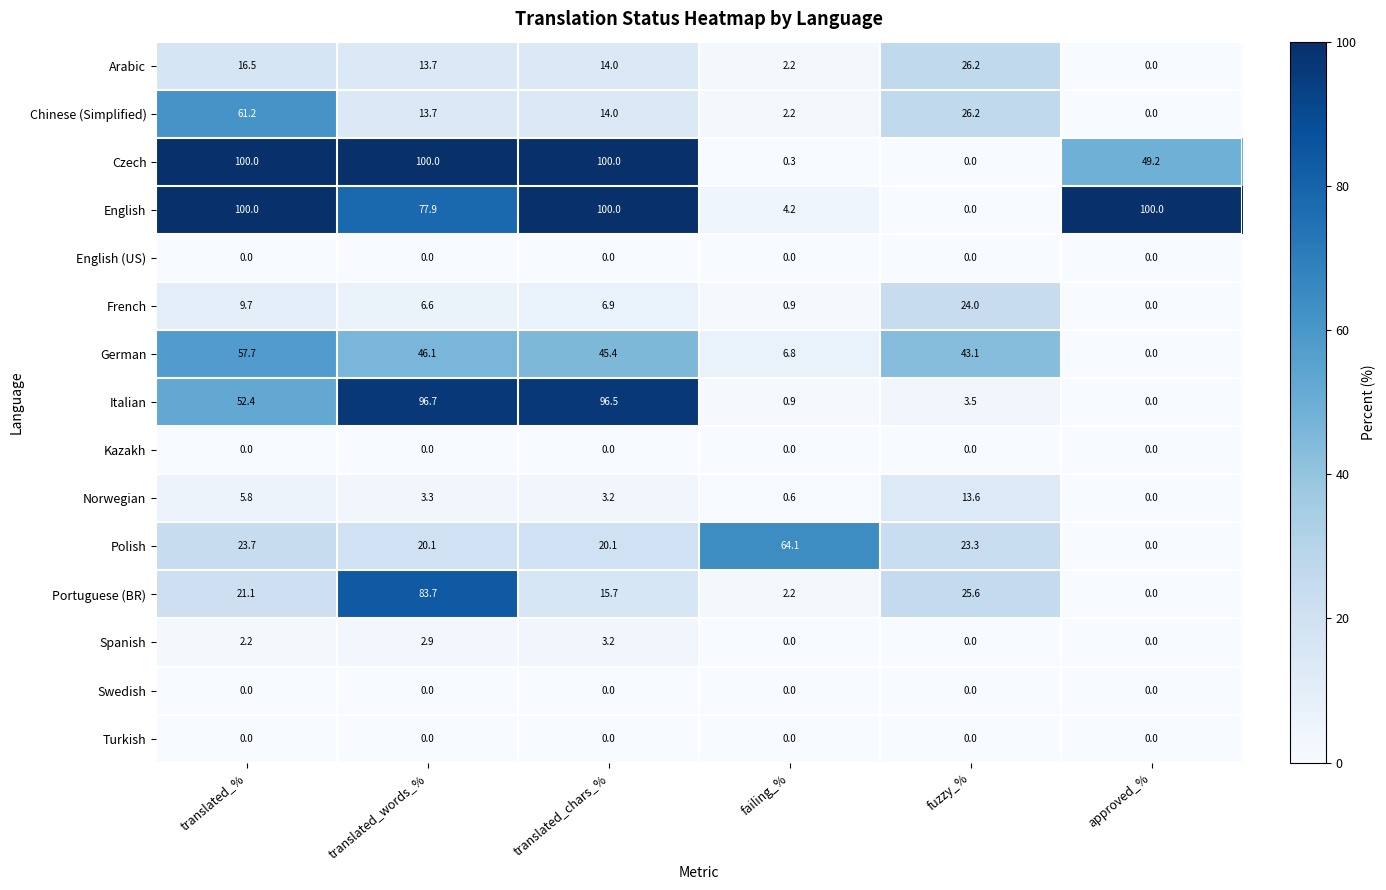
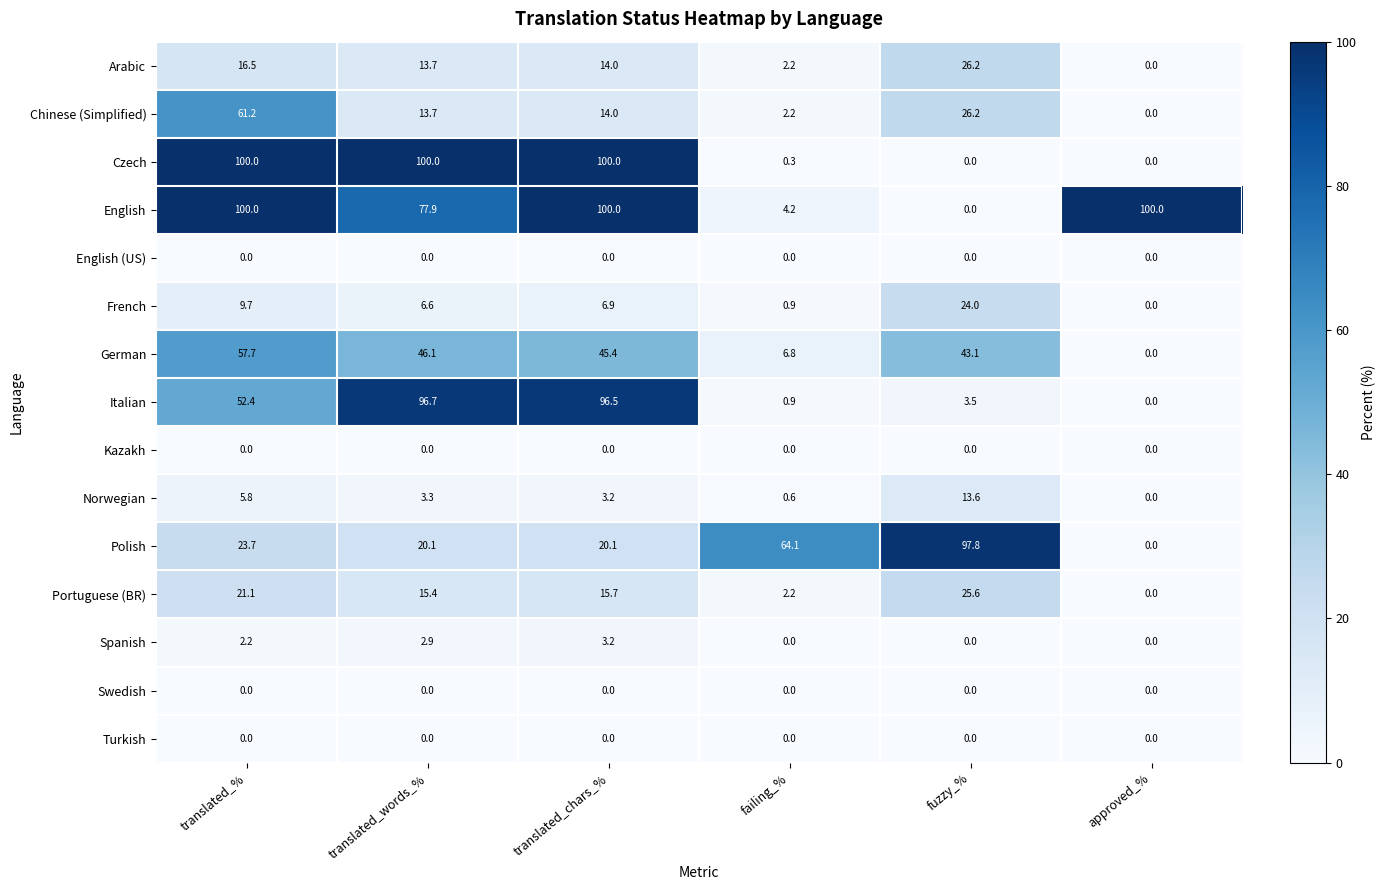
Czech, approved_%: 49.2 -> 0.0
Polish, fuzzy_%: 23.3 -> 97.8
Portuguese (BR), translated_words_%: 83.7 -> 15.4
